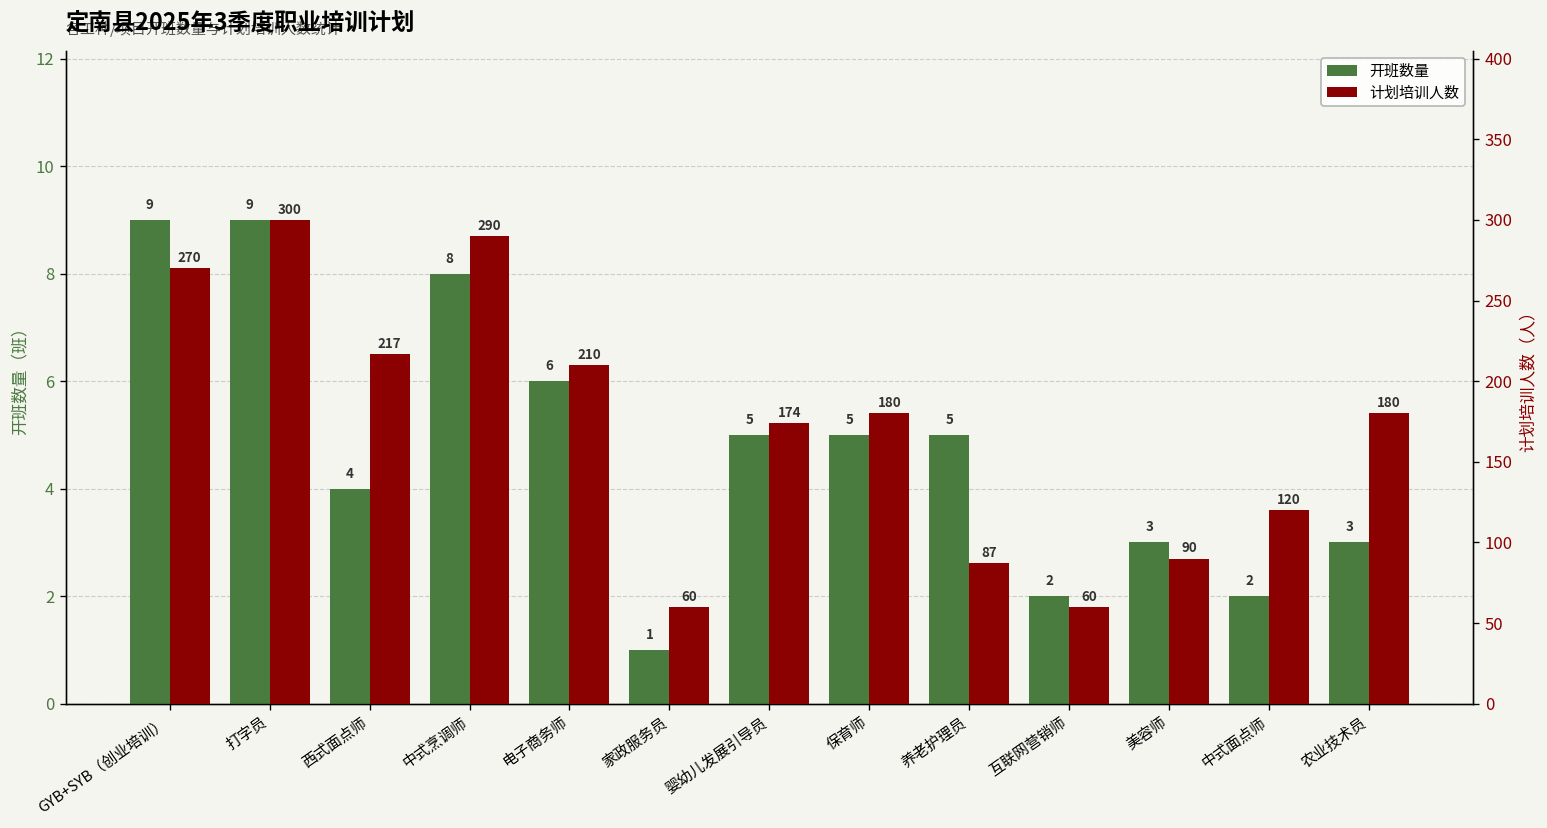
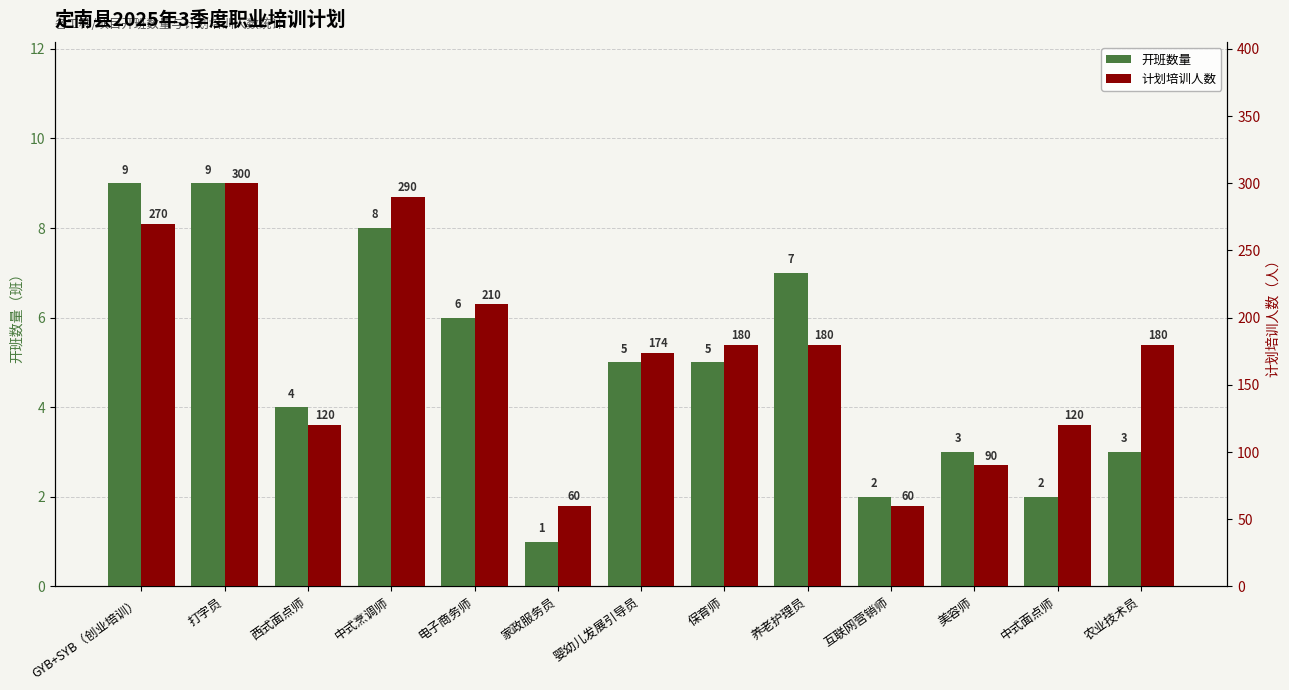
开班数量, 养老护理员: 5 -> 7
计划培训人数, 西式面点师: 217 -> 120
计划培训人数, 养老护理员: 87 -> 180
